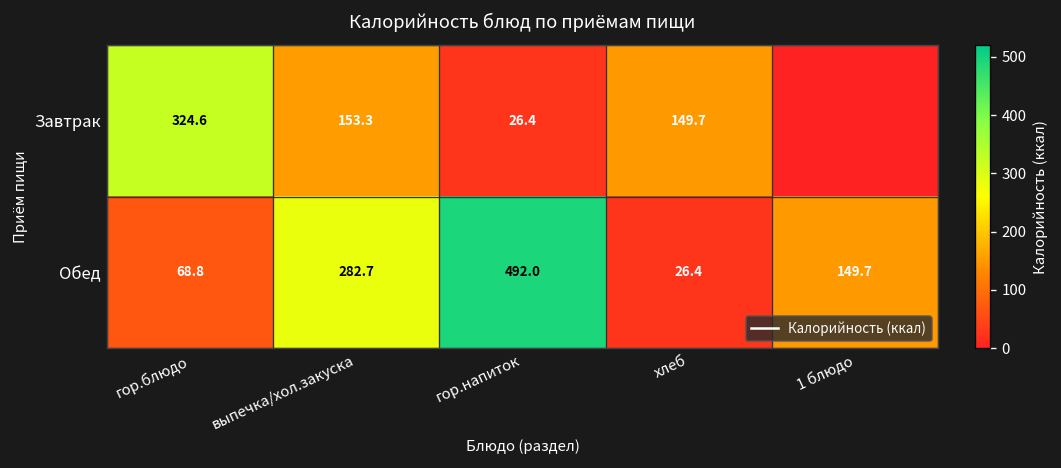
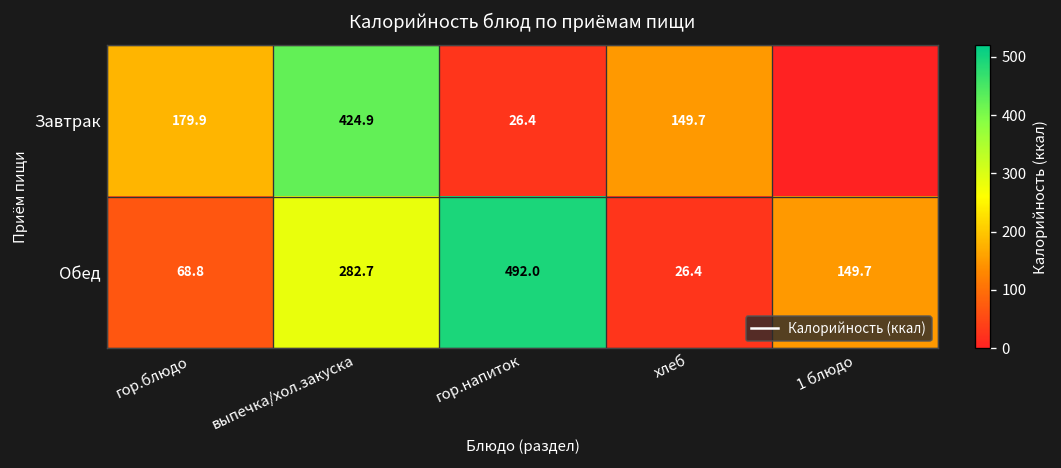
Завтрак, гор.блюдо: 324.6 -> 179.9
Завтрак, выпечка/хол.закуска: 153.3 -> 424.9
